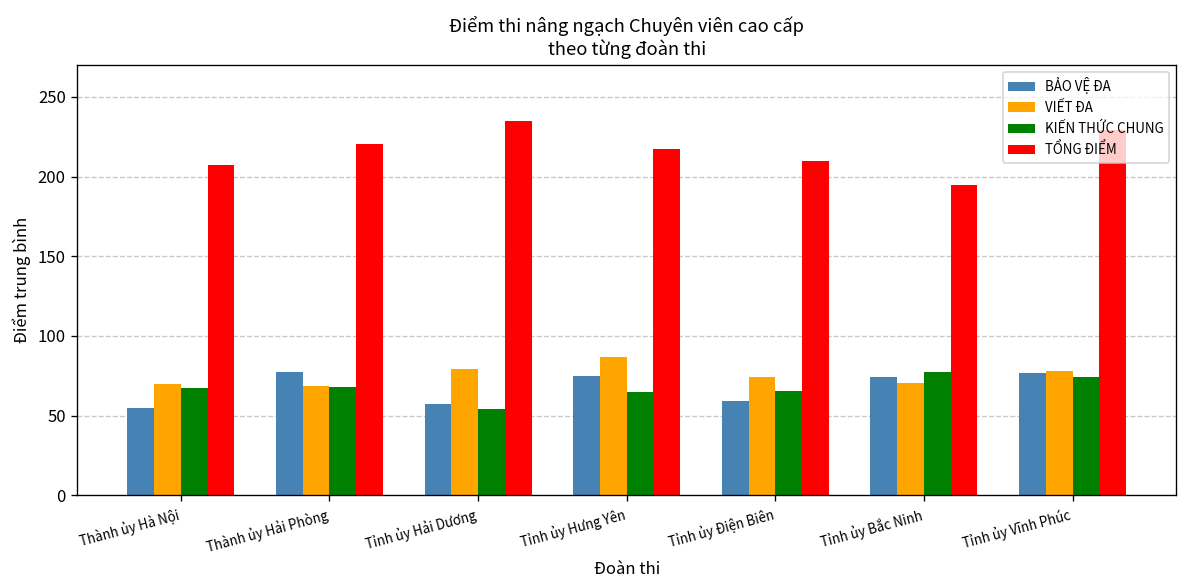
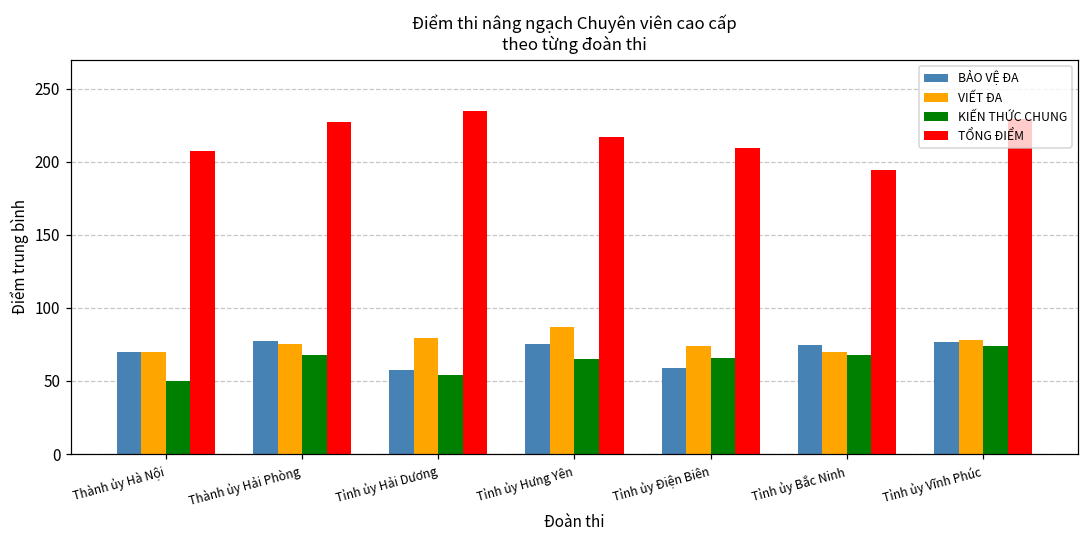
BẢO VỆ ĐA, Thành ủy Hà Nội: 55 -> 70
KIẾN THỨC CHUNG, Thành ủy Hà Nội: 68 -> 50
VIẾT ĐA, Thành ủy Hải Phòng: 69 -> 75
TỔNG ĐIỂM, Thành ủy Hải Phòng: 221 -> 227
KIẾN THỨC CHUNG, Tỉnh ủy Bắc Ninh: 77 -> 68
